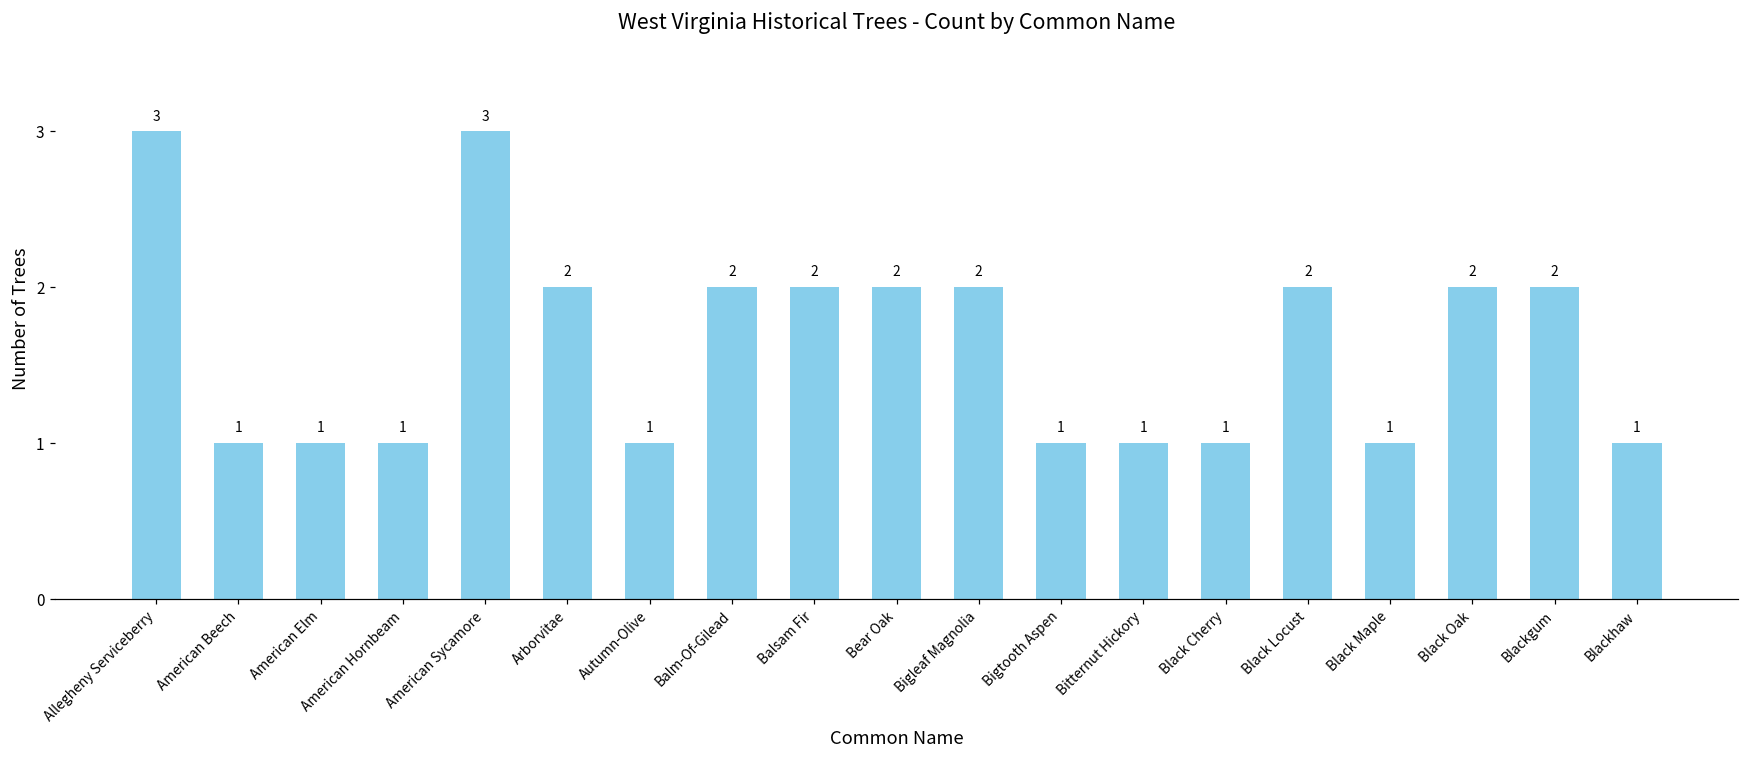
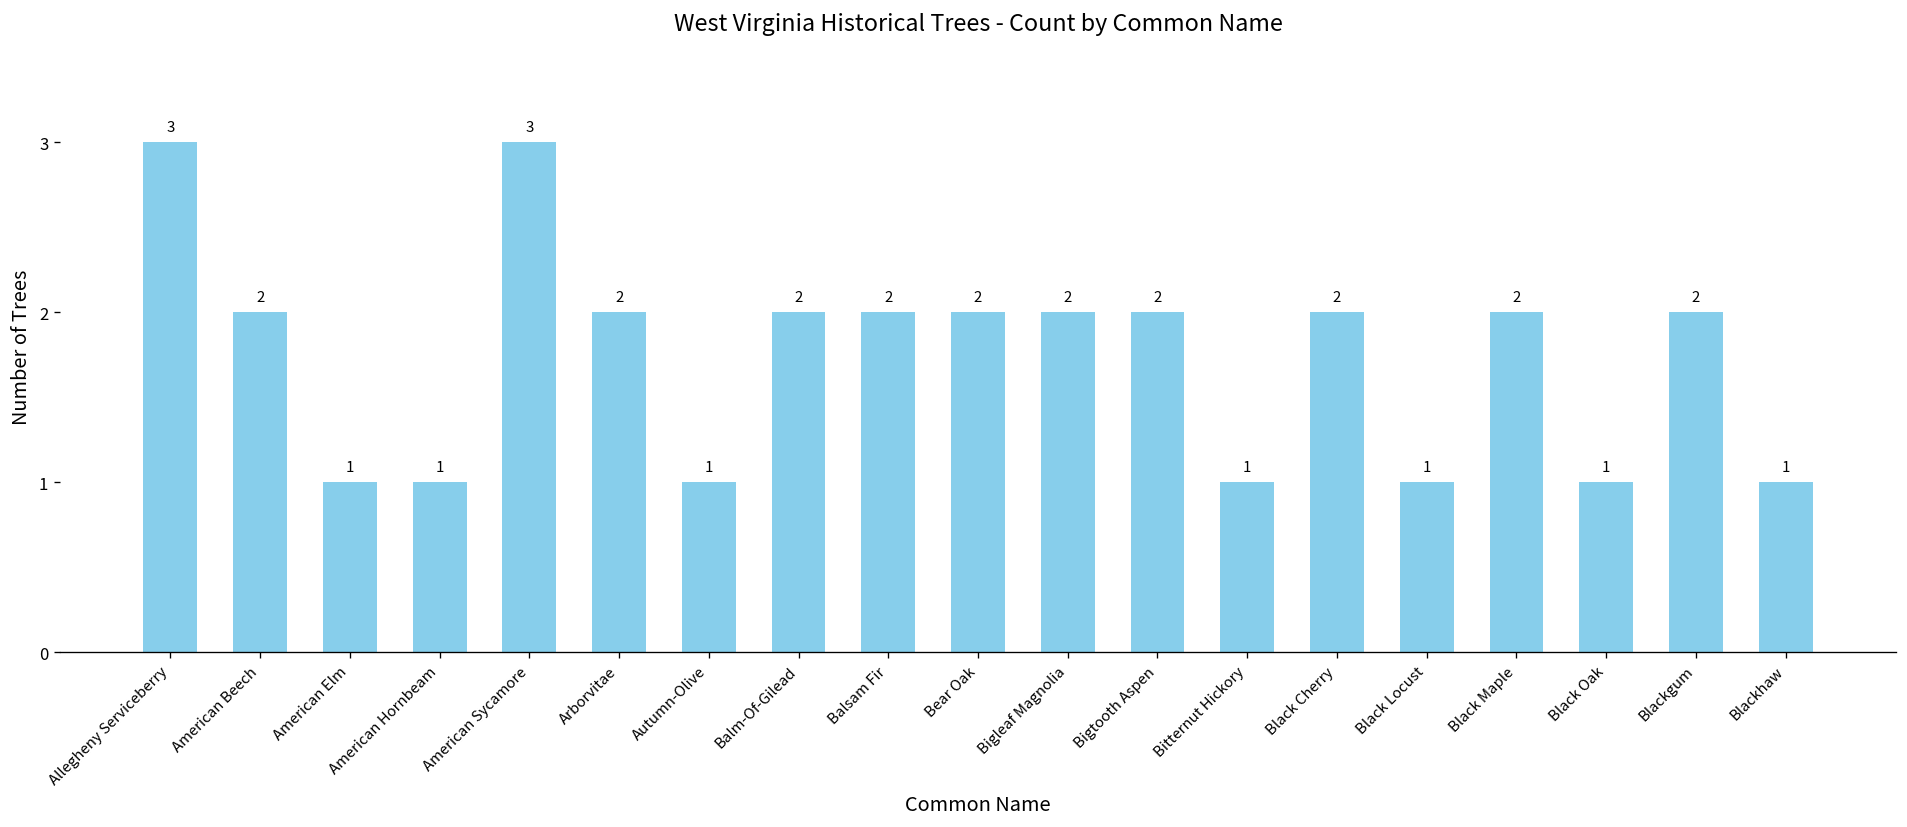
American Beech: 1 -> 2
Bigtooth Aspen: 1 -> 2
Black Cherry: 1 -> 2
Black Locust: 2 -> 1
Black Maple: 1 -> 2
Black Oak: 2 -> 1
